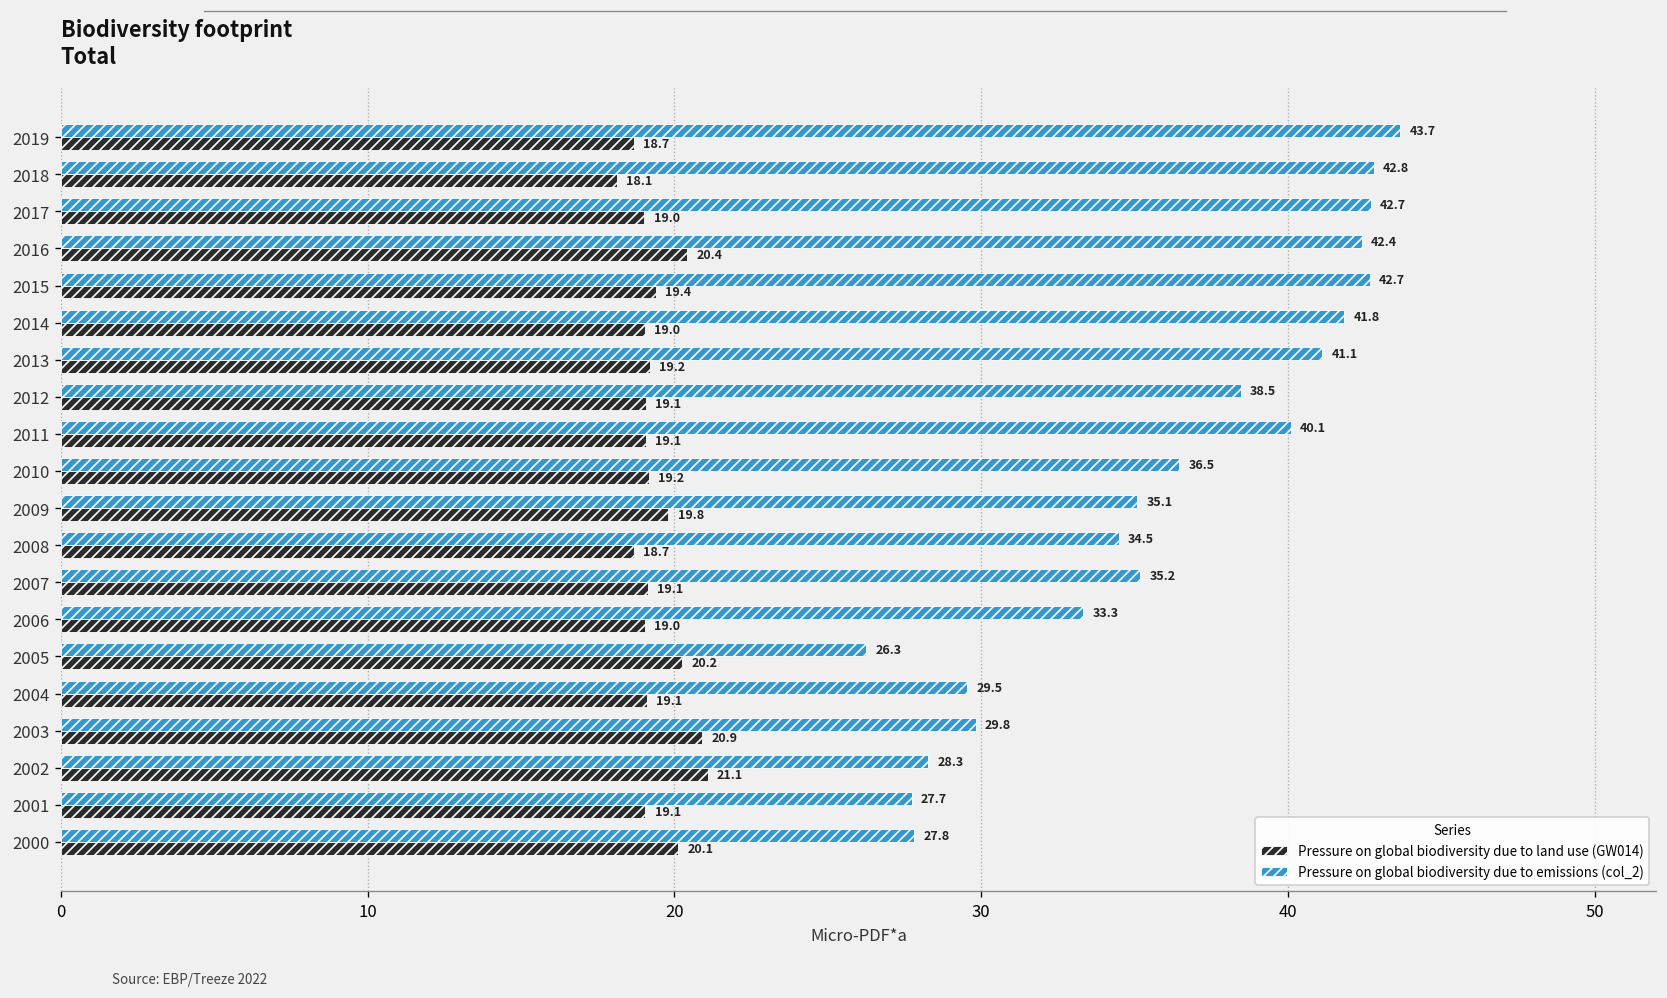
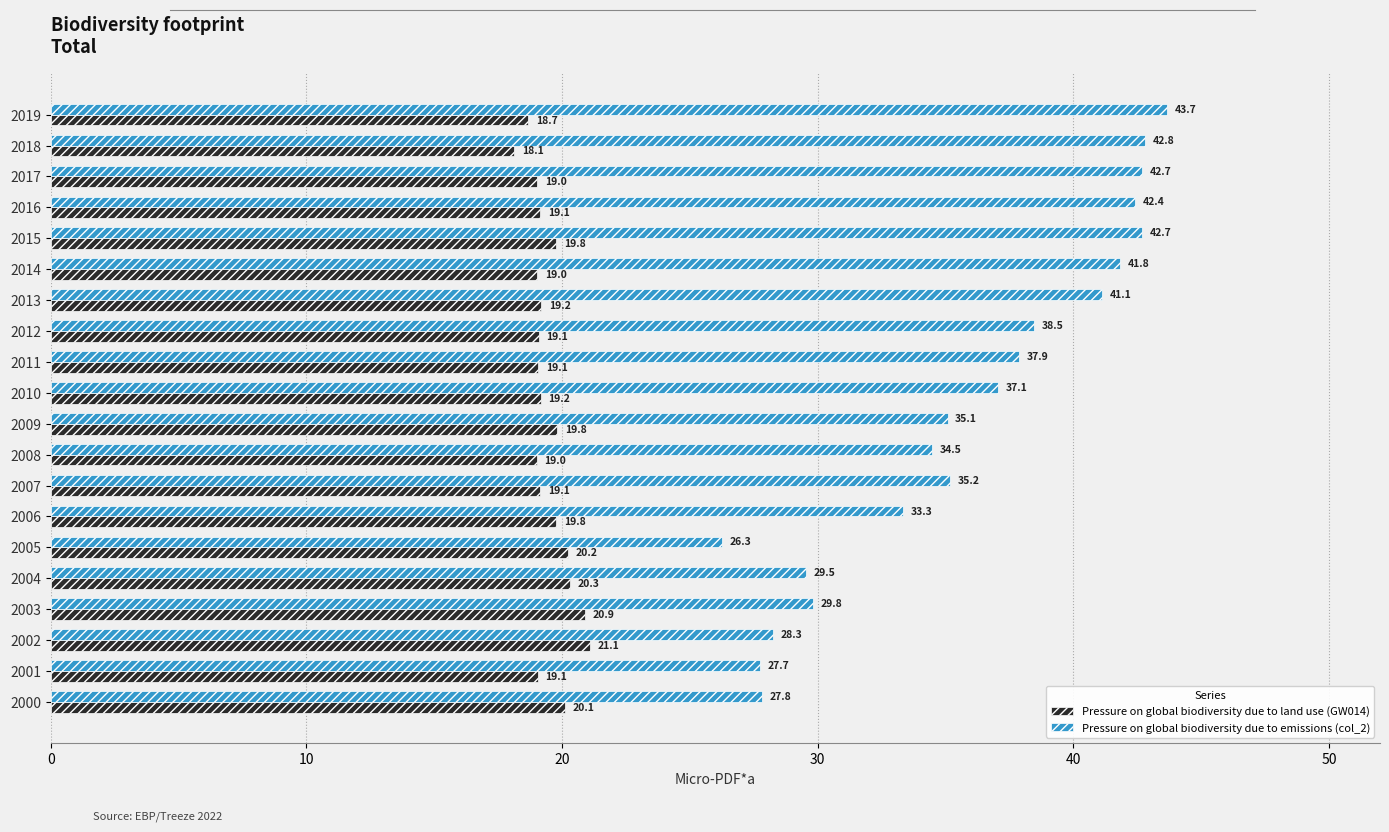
Pressure on global biodiversity due to land use (GW014), 2016: 20.4 -> 19.1
Pressure on global biodiversity due to land use (GW014), 2015: 19.4 -> 19.8
Pressure on global biodiversity due to emissions (col_2), 2011: 40.1 -> 37.9
Pressure on global biodiversity due to emissions (col_2), 2010: 36.5 -> 37.1
Pressure on global biodiversity due to land use (GW014), 2008: 18.7 -> 19.0
Pressure on global biodiversity due to land use (GW014), 2006: 19.0 -> 19.8
Pressure on global biodiversity due to land use (GW014), 2004: 19.1 -> 20.3
